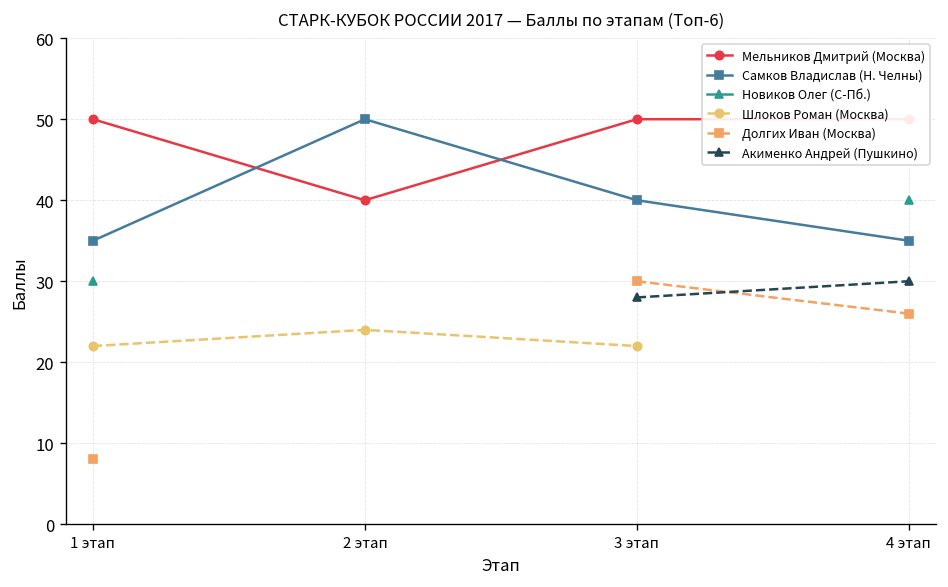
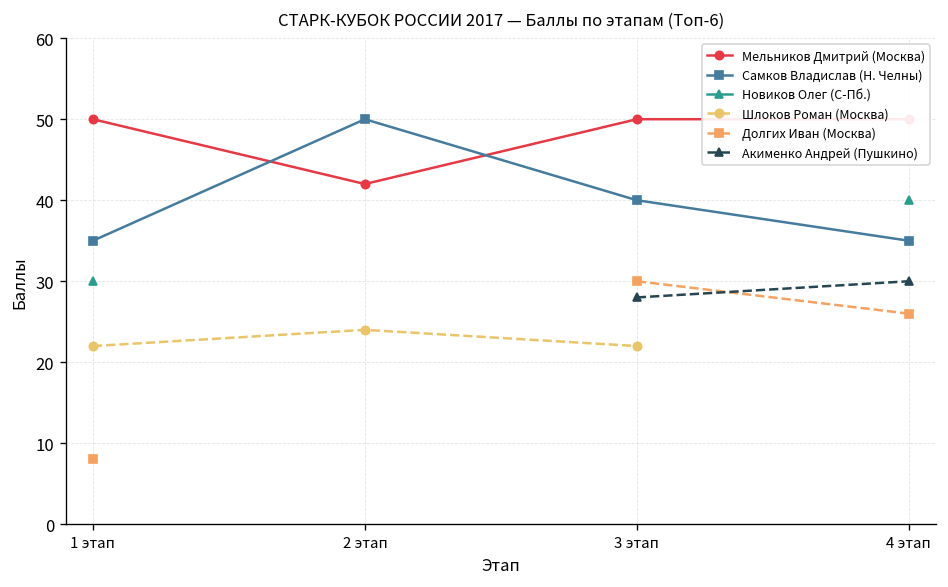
Мельников Дмитрий (Москва), 2 этап: 40 -> 42
